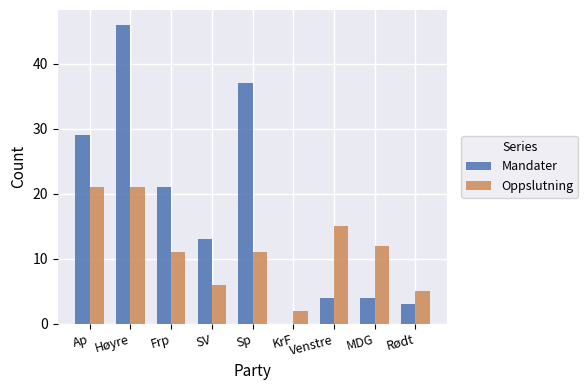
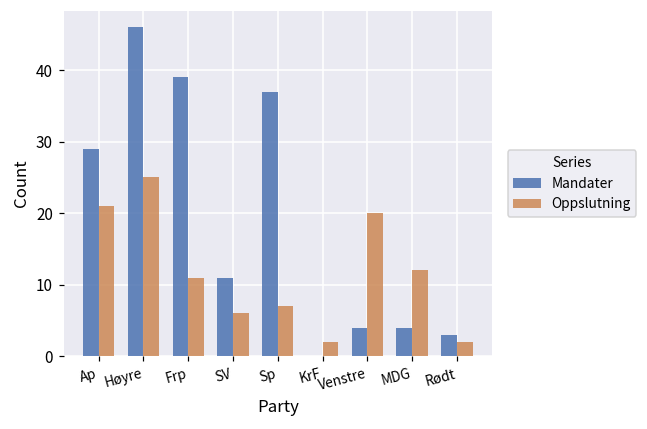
Oppslutning, Høyre: 21 -> 25
Mandater, Frp: 21 -> 39
Mandater, SV: 13 -> 11
Oppslutning, Sp: 11 -> 7
Oppslutning, Venstre: 15 -> 20
Oppslutning, Rødt: 5 -> 2
